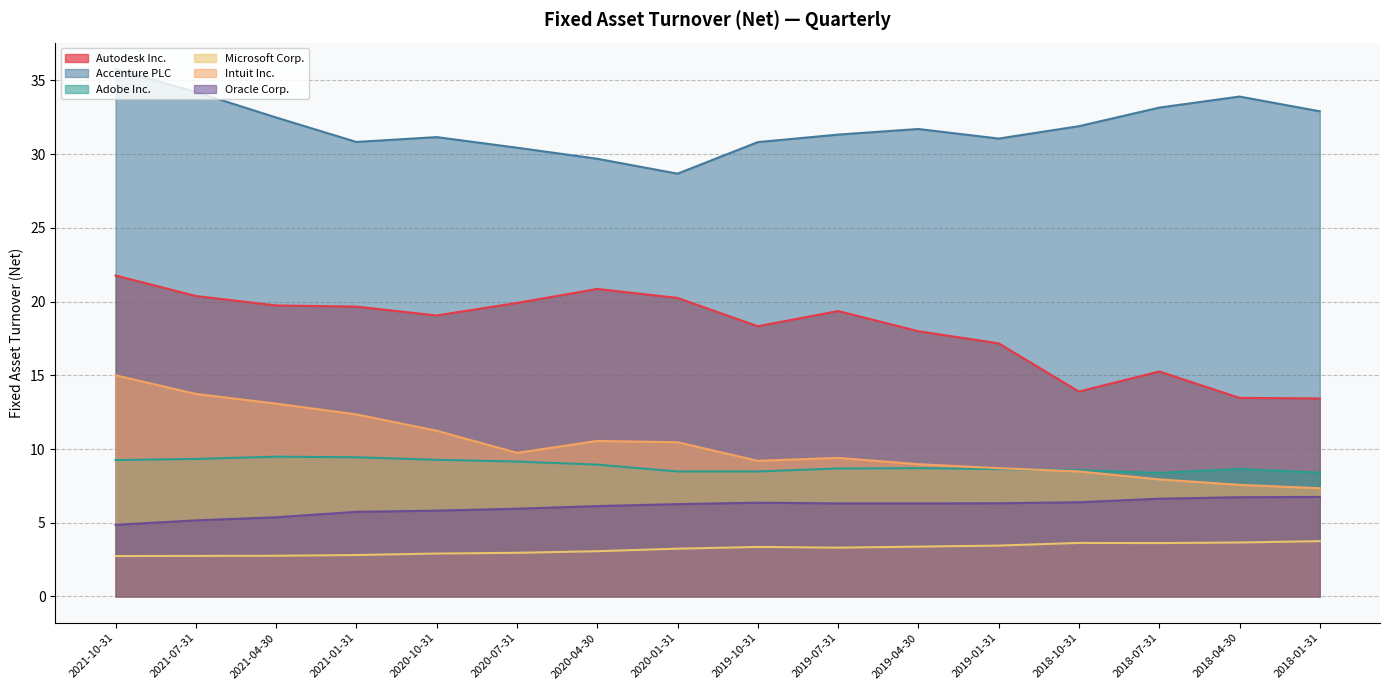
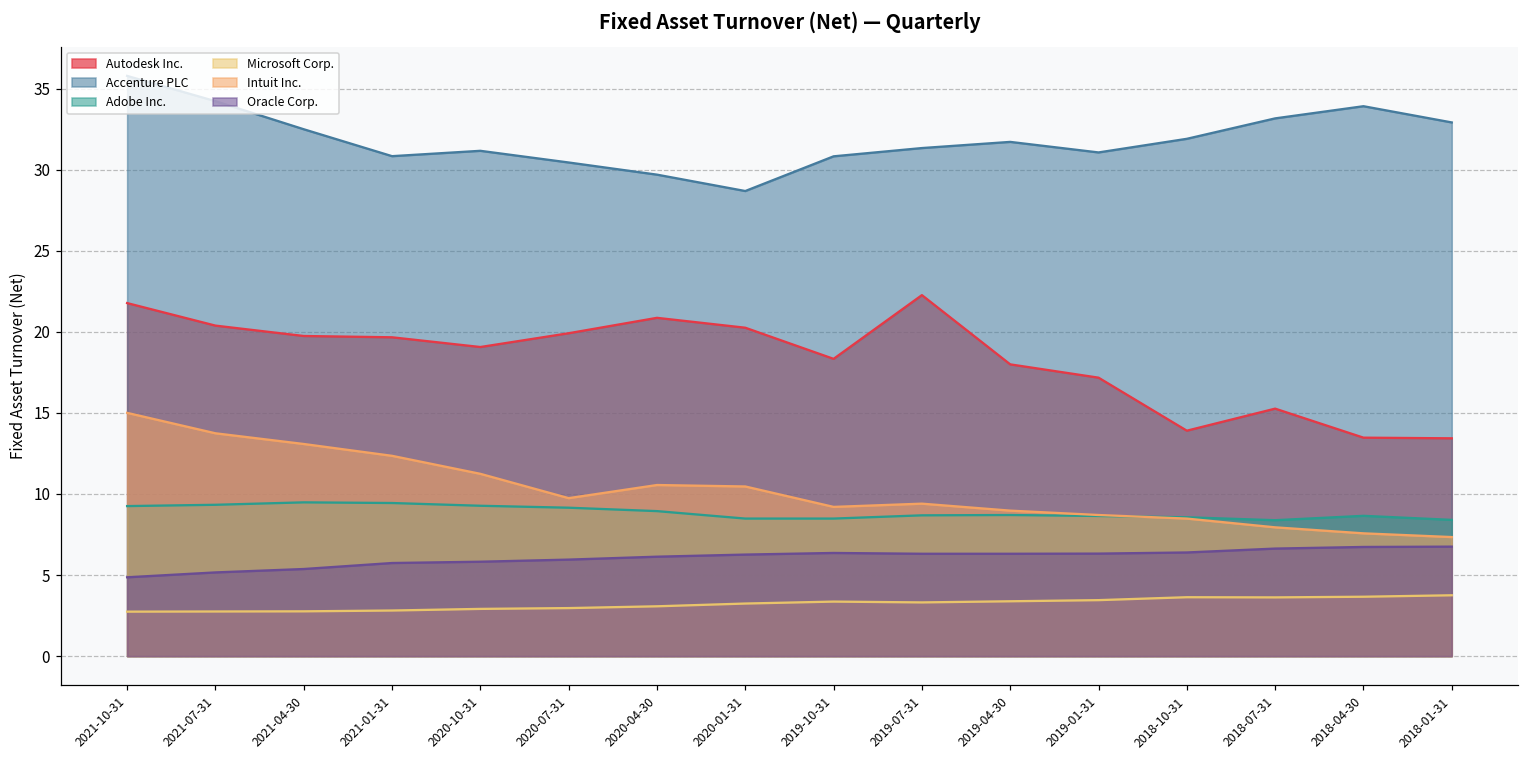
Autodesk Inc., 2019-07-31: 19.4 -> 22.3
